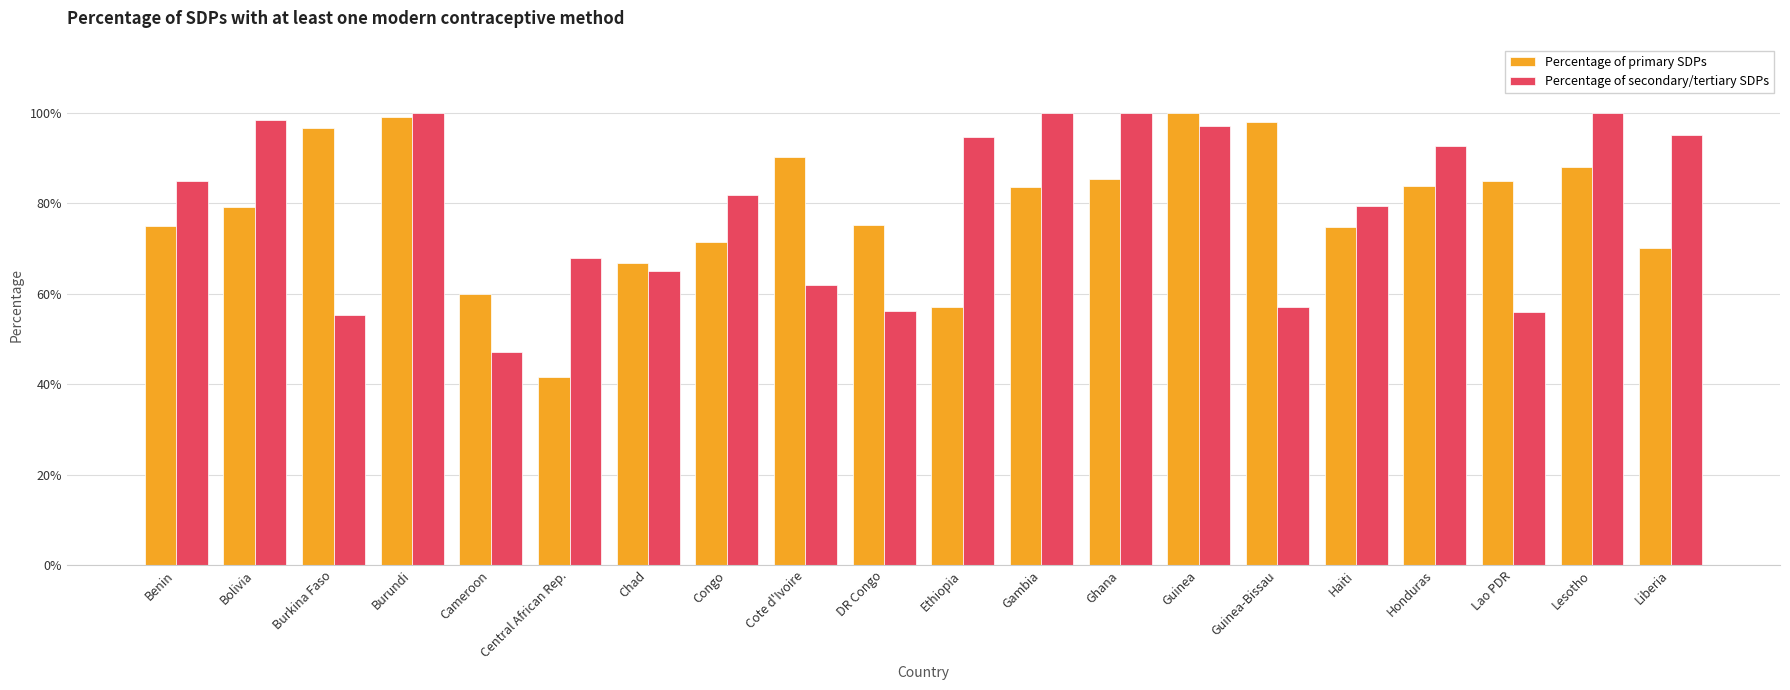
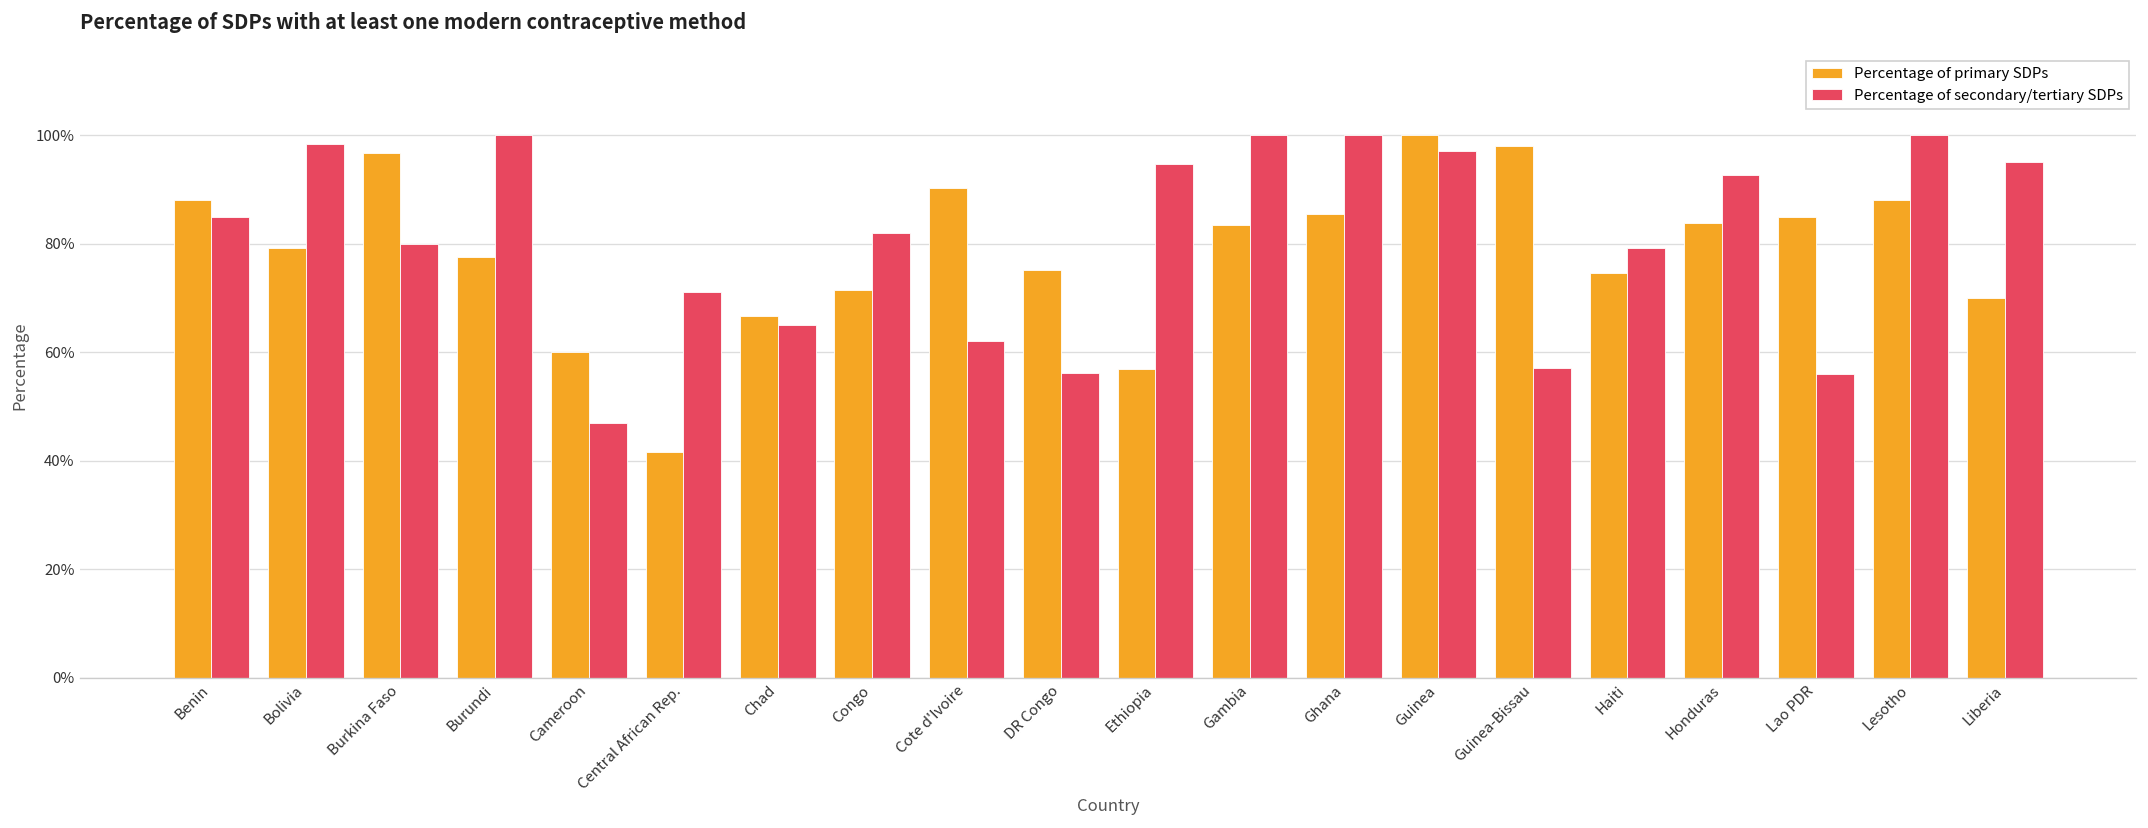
Percentage of primary SDPs, Benin: 75% -> 88%
Percentage of secondary/tertiary SDPs, Burkina Faso: 55% -> 80%
Percentage of primary SDPs, Burundi: 99% -> 78%
Percentage of secondary/tertiary SDPs, Central African Rep.: 68% -> 71%
